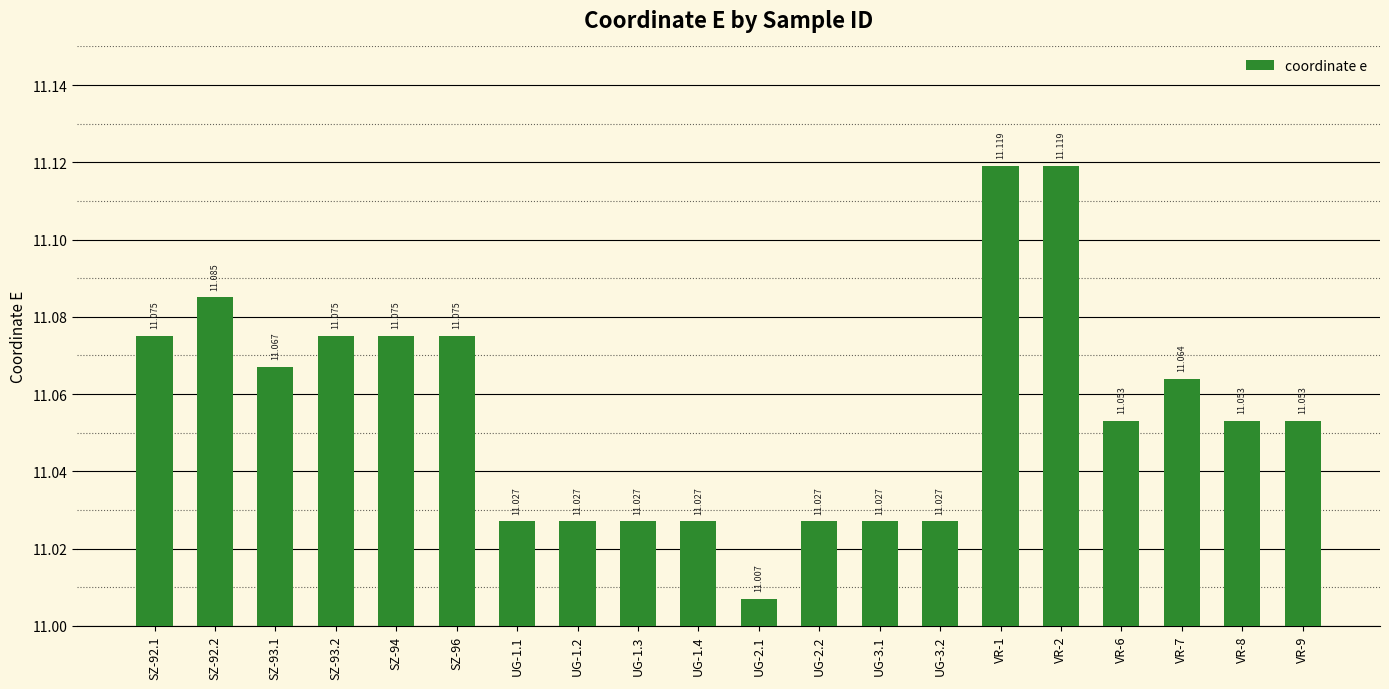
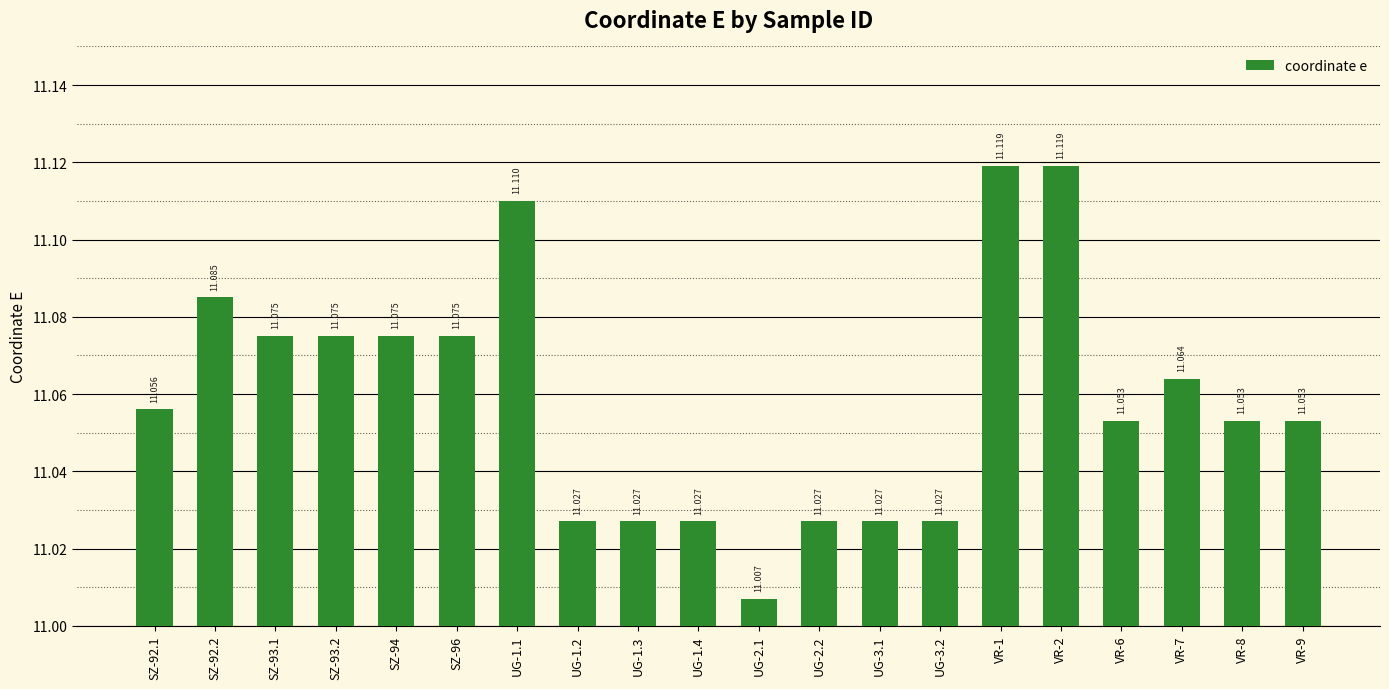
SZ-92.1: 11.075 -> 11.056
SZ-93.1: 11.067 -> 11.075
UG-1.1: 11.027 -> 11.110
